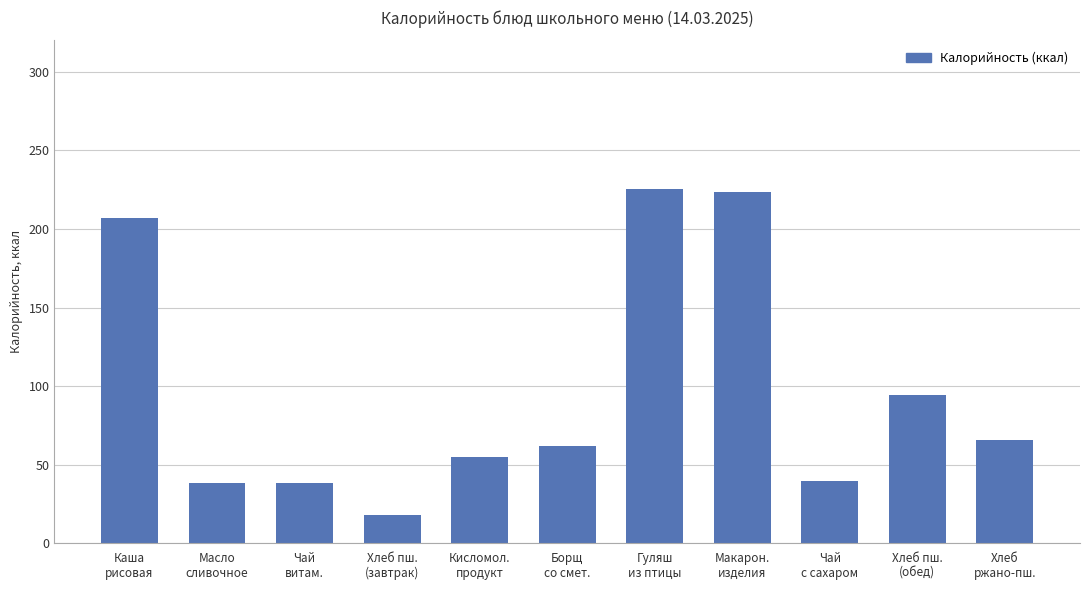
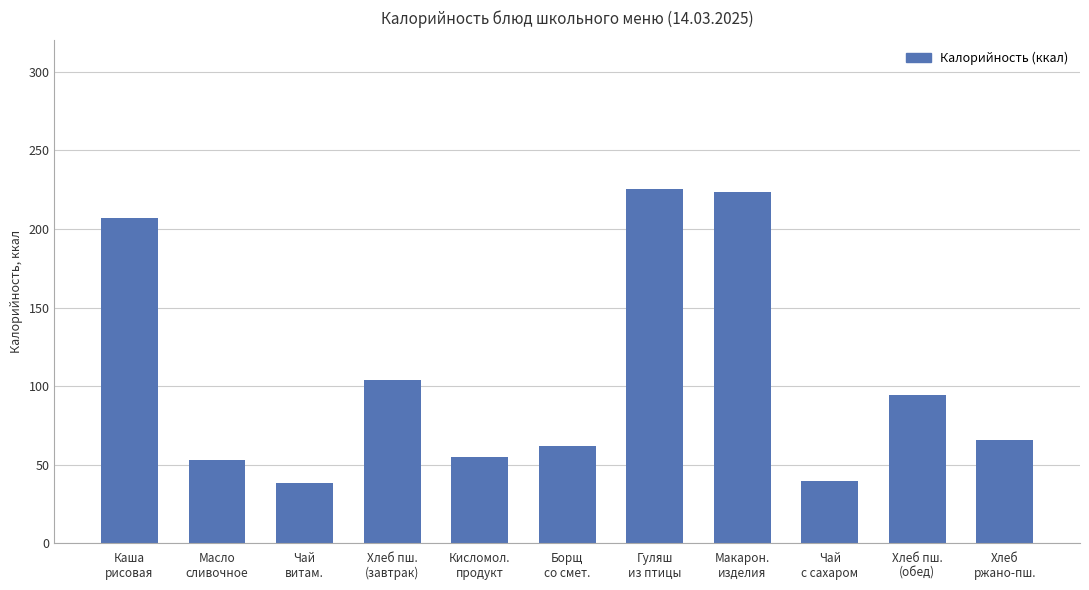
Масло сливочное: 38 -> 53
Хлеб пш. (завтрак): 18 -> 104
